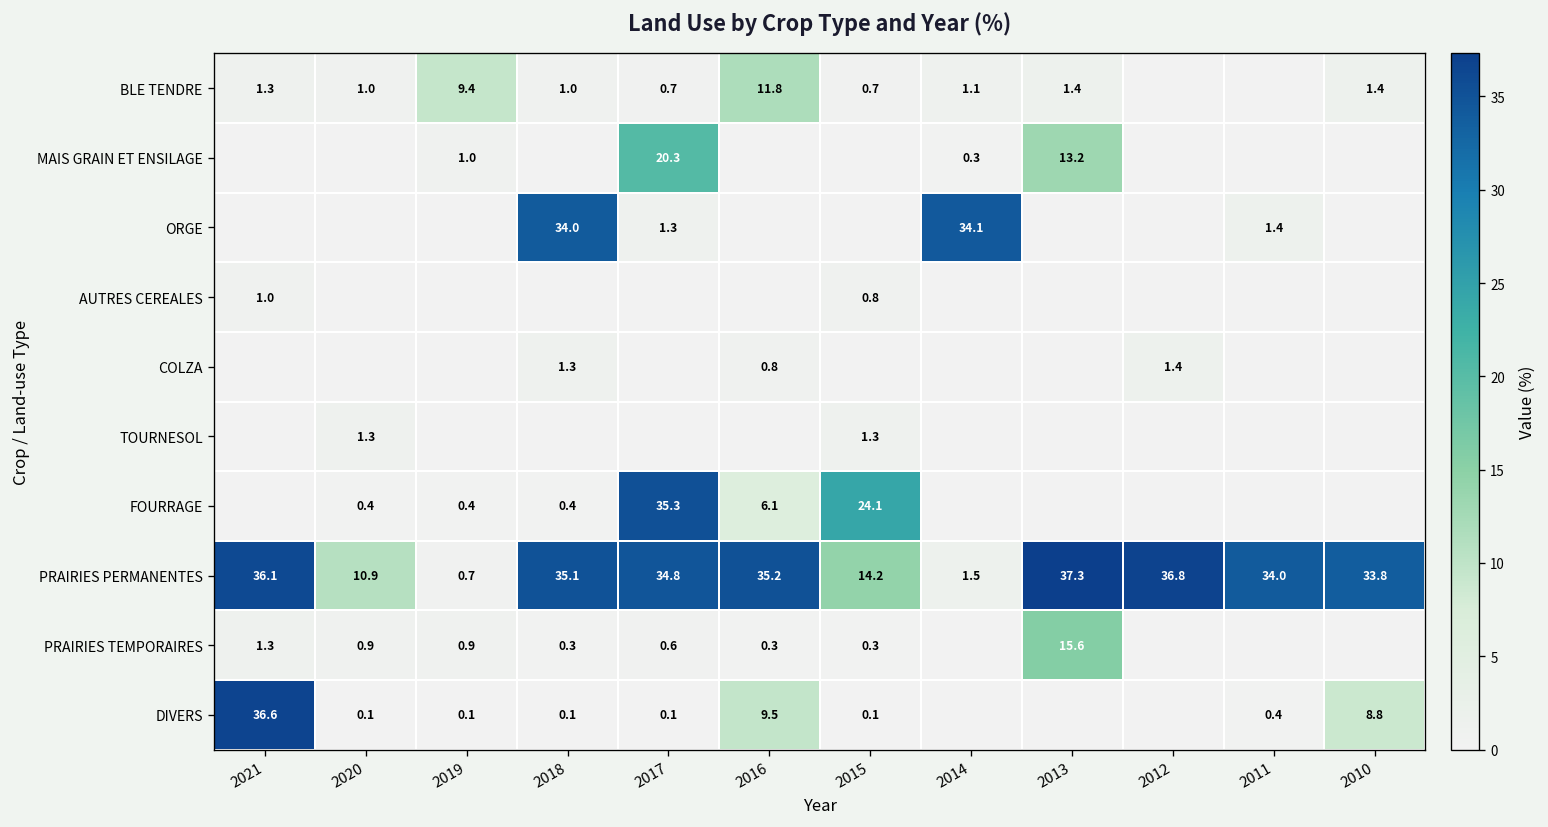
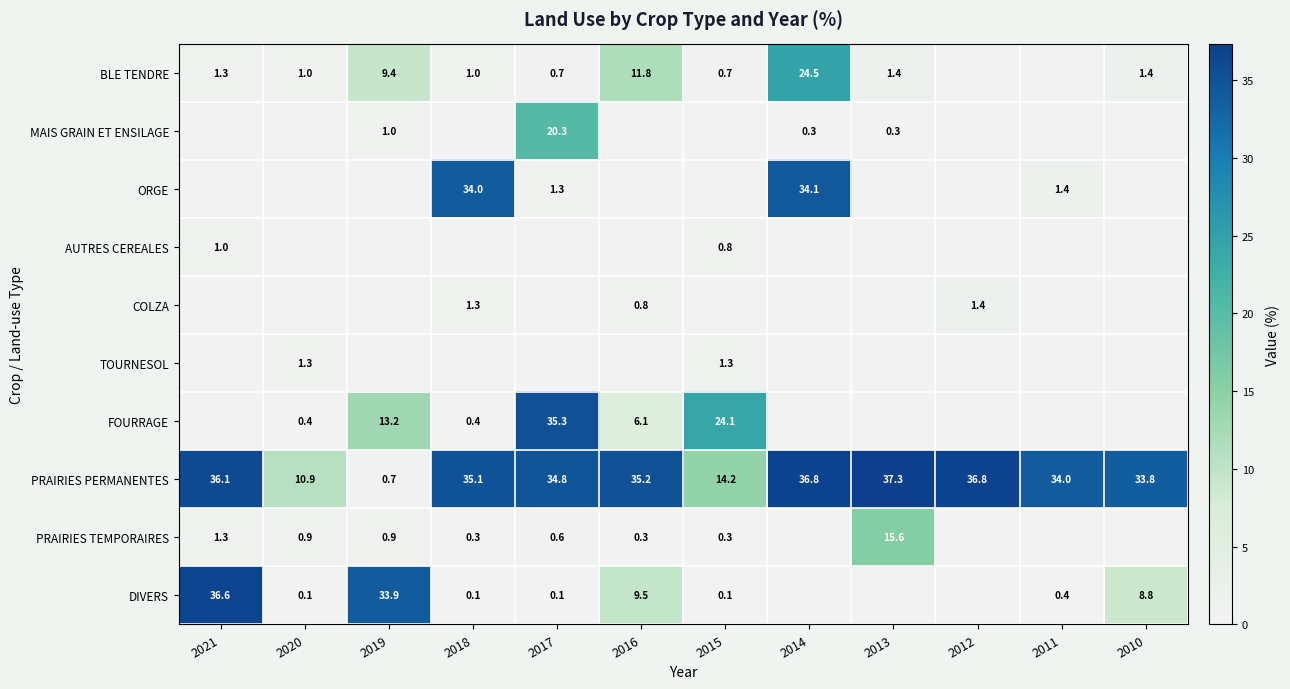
BLE TENDRE, 2014: 1.1 -> 24.5
MAIS GRAIN ET ENSILAGE, 2013: 13.2 -> 0.3
FOURRAGE, 2019: 0.4 -> 13.2
PRAIRIES PERMANENTES, 2014: 1.5 -> 36.8
DIVERS, 2019: 0.1 -> 33.9
